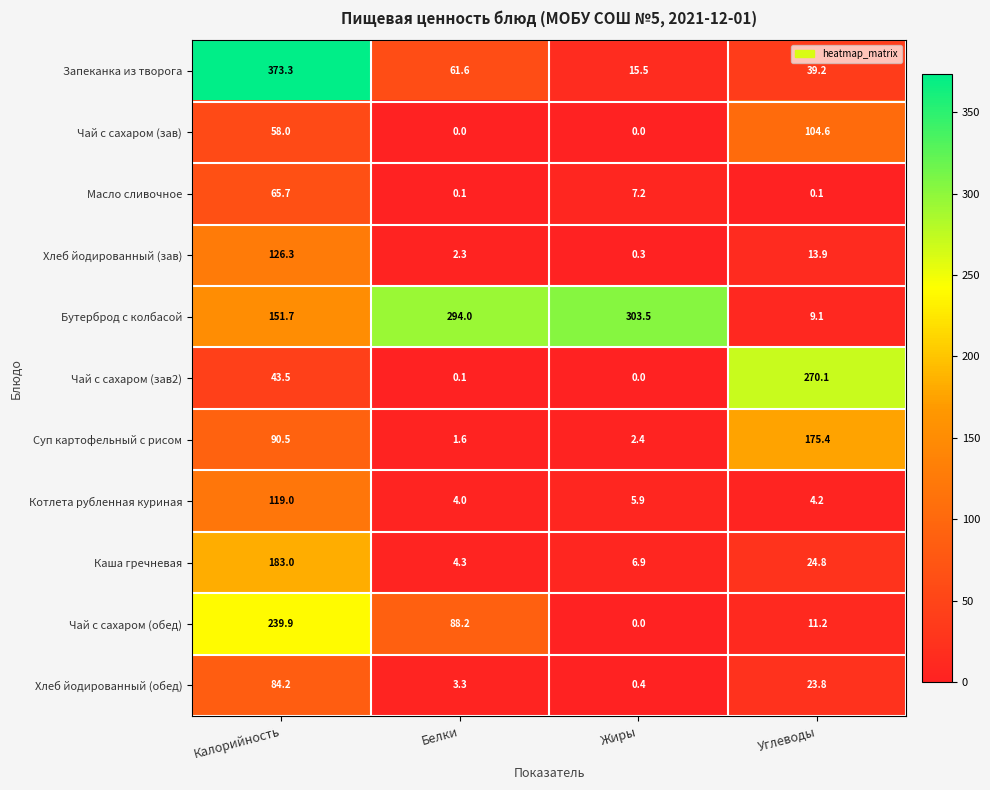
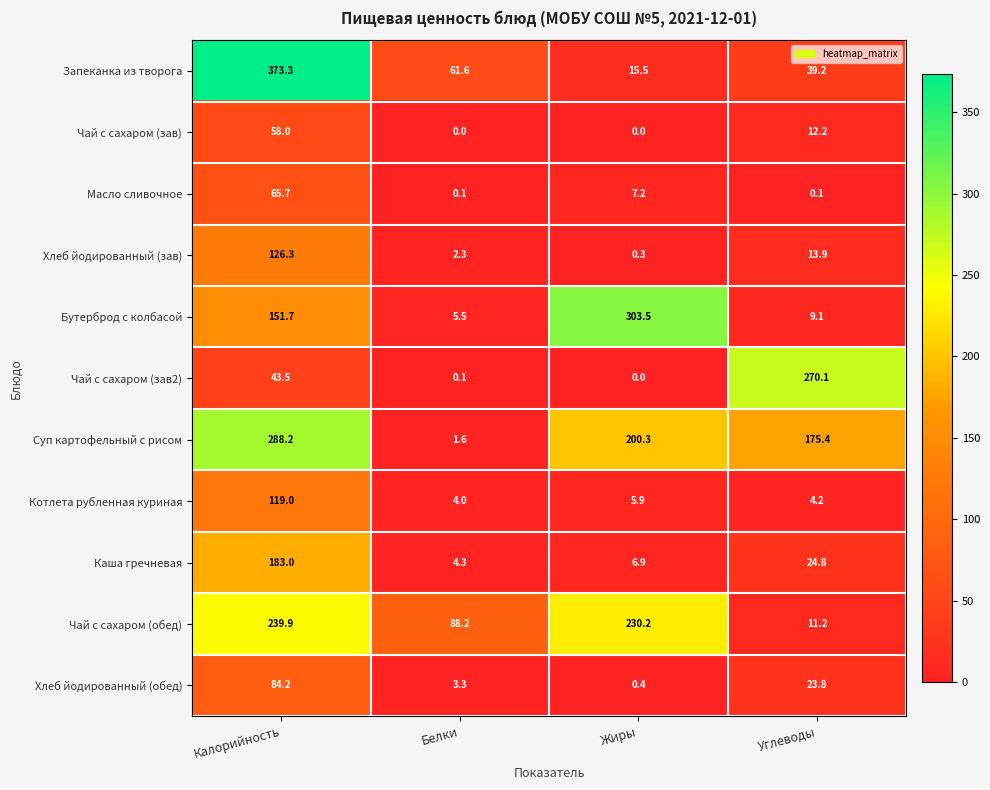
Чай с сахаром (зав), Углеводы: 104.6 -> 12.2
Бутерброд с колбасой, Белки: 294.0 -> 5.5
Суп картофельный с рисом, Калорийность: 90.5 -> 288.2
Суп картофельный с рисом, Жиры: 2.4 -> 200.3
Чай с сахаром (обед), Жиры: 0.0 -> 230.2
